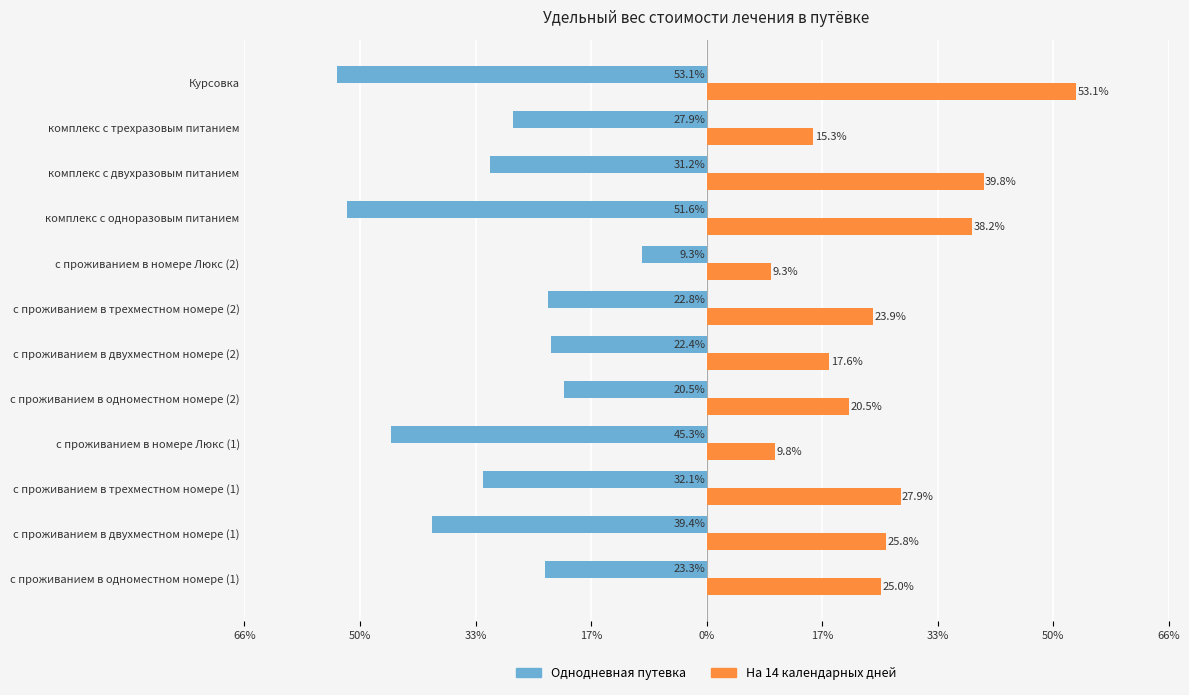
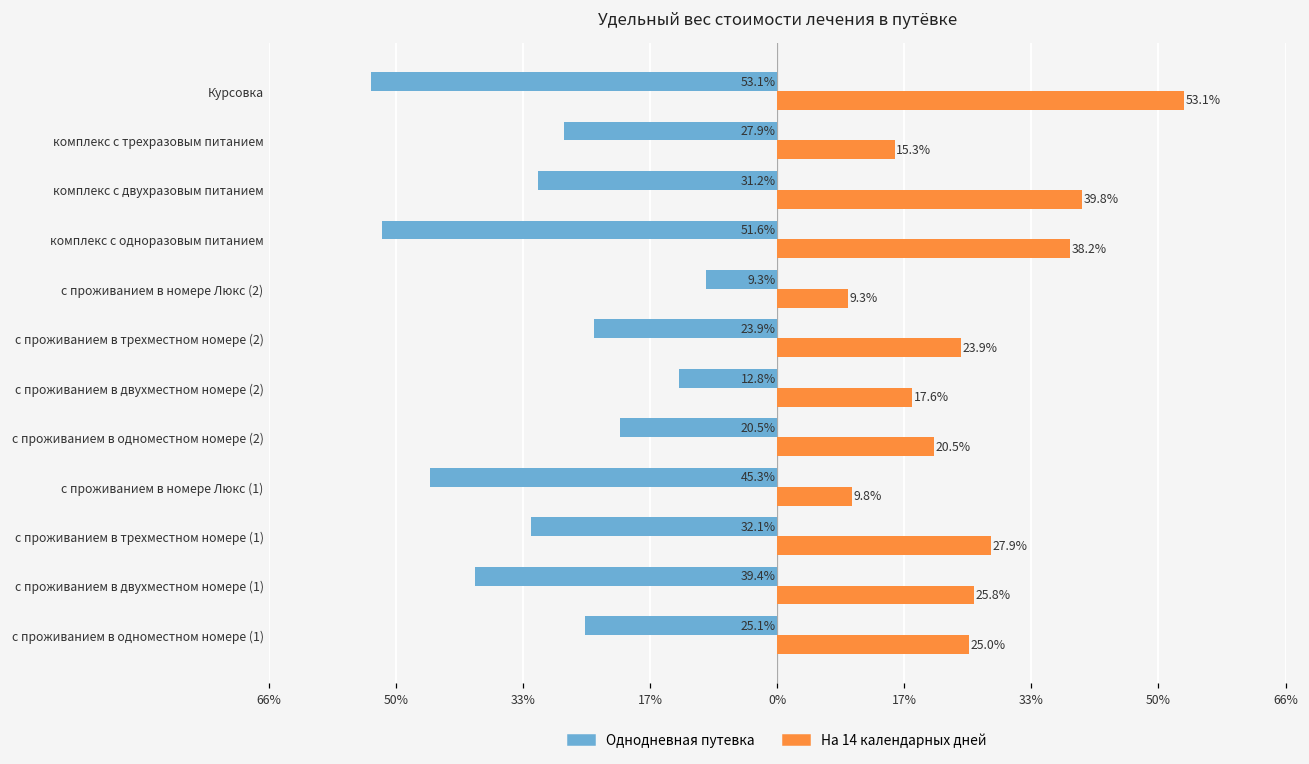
Однодневная путевка, с проживанием в трехместном номере (2): 22.8% -> 23.9%
Однодневная путевка, с проживанием в двухместном номере (2): 22.4% -> 12.8%
Однодневная путевка, с проживанием в одноместном номере (1): 23.3% -> 25.1%
